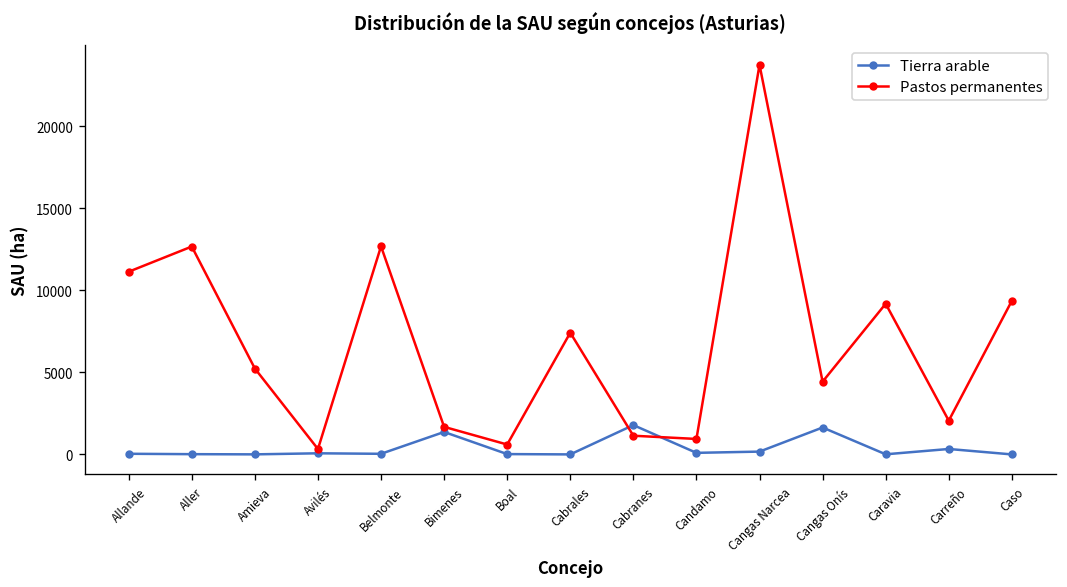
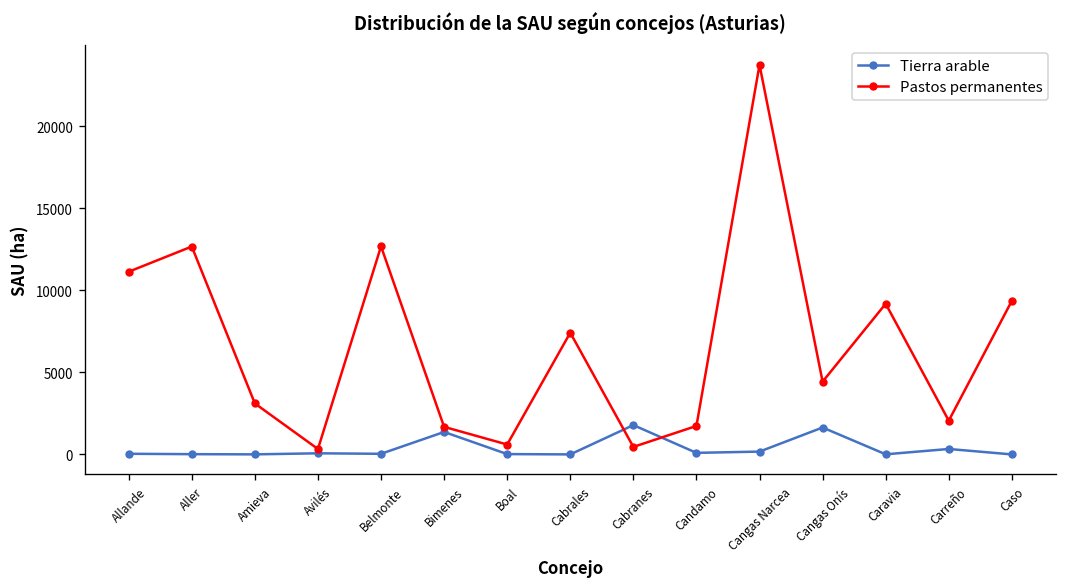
Pastos permanentes, Amieva: 5200 -> 3100
Pastos permanentes, Cabranes: 1100 -> 500
Pastos permanentes, Candamo: 900 -> 1700
